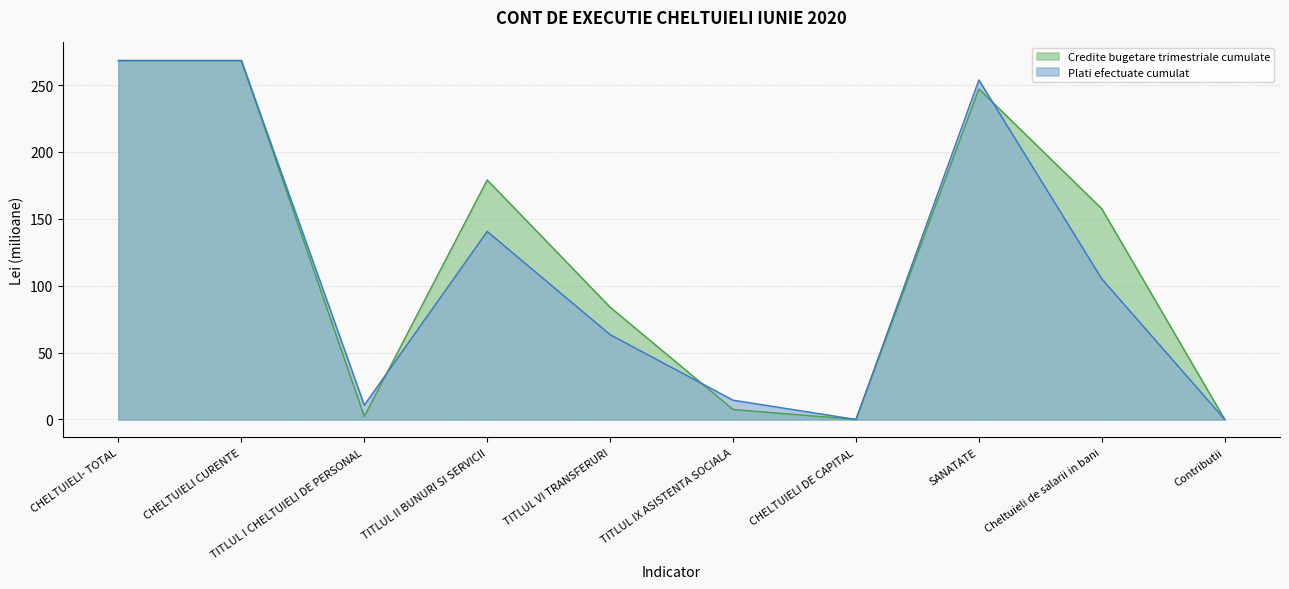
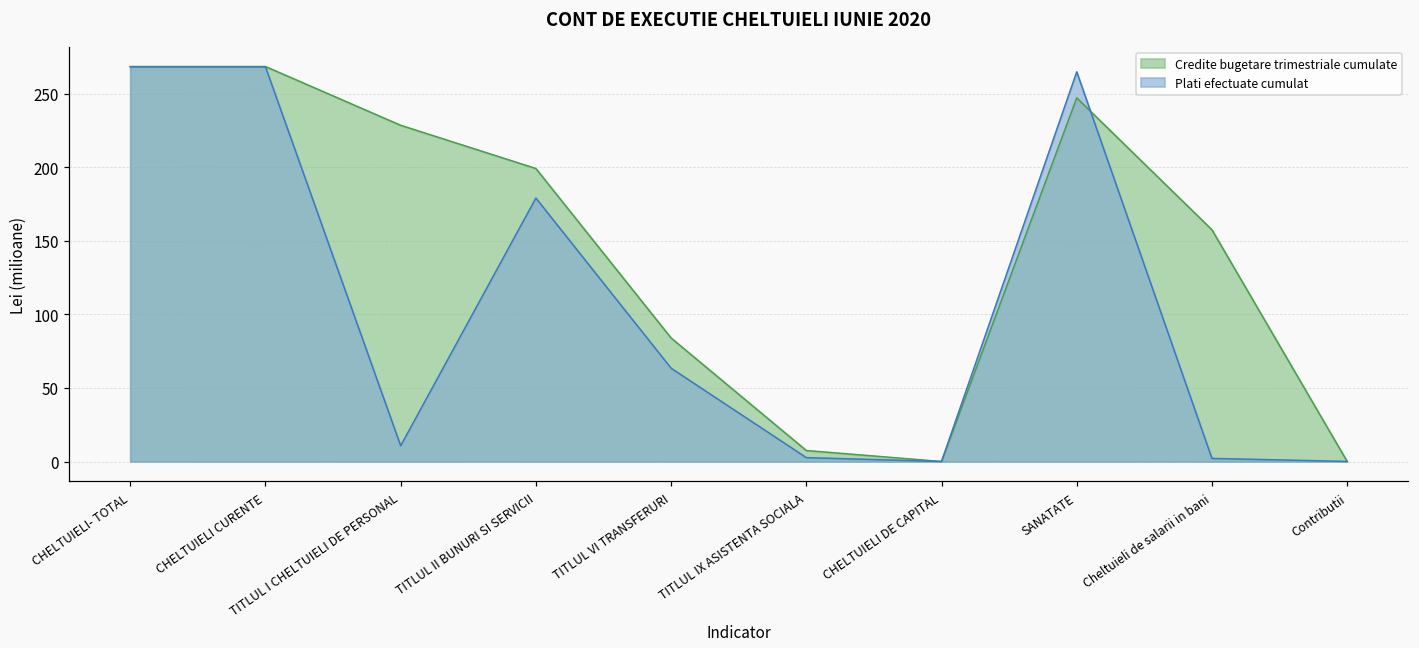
Credite bugetare trimestriale cumulate, TITLUL I CHELTUIELI DE PERSONAL: 2 -> 229
Credite bugetare trimestriale cumulate, TITLUL II BUNURI SI SERVICII: 179 -> 199
Plati efectuate cumulat, TITLUL II BUNURI SI SERVICII: 141 -> 179
Plati efectuate cumulat, TITLUL IX ASISTENTA SOCIALA: 14 -> 3
Plati efectuate cumulat, SANATATE: 254 -> 265
Plati efectuate cumulat, Cheltuieli de salarii in bani: 105 -> 2
